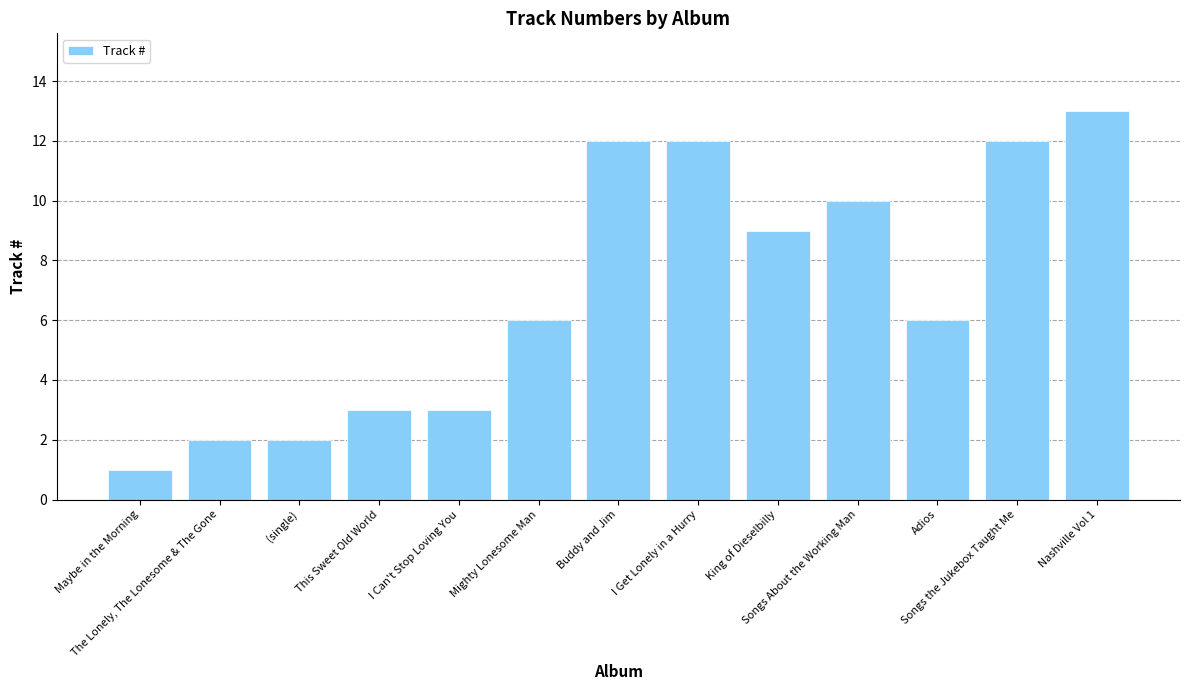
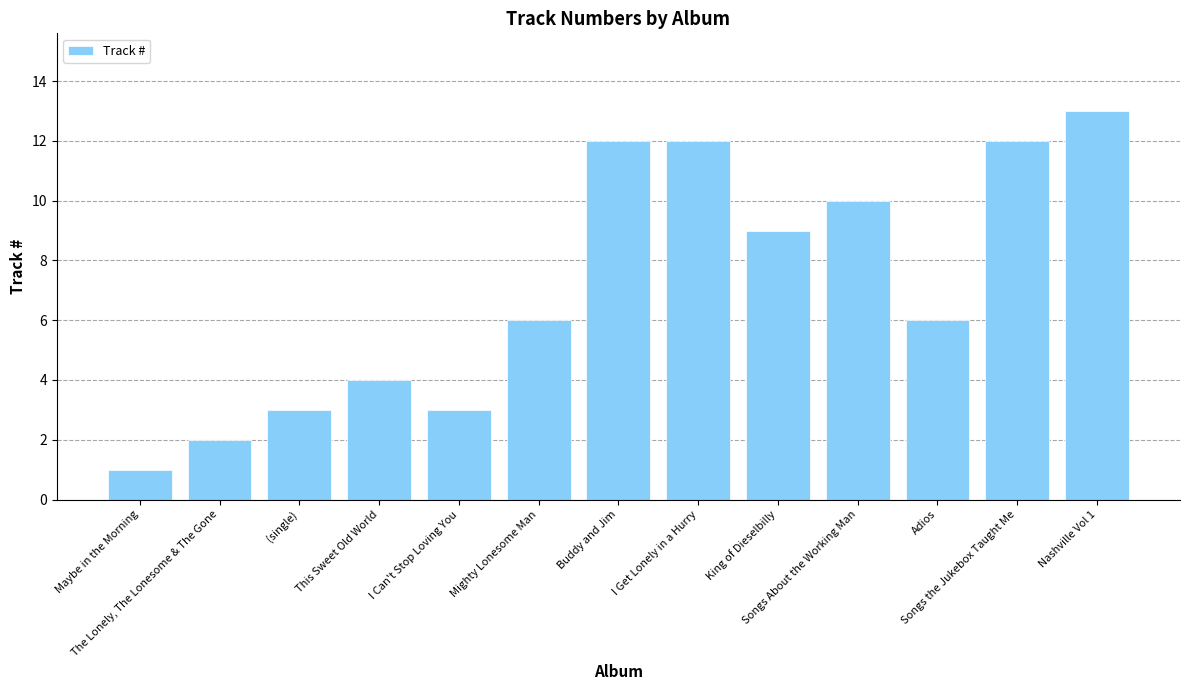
(single): 2 -> 3
This Sweet Old World: 3 -> 4
